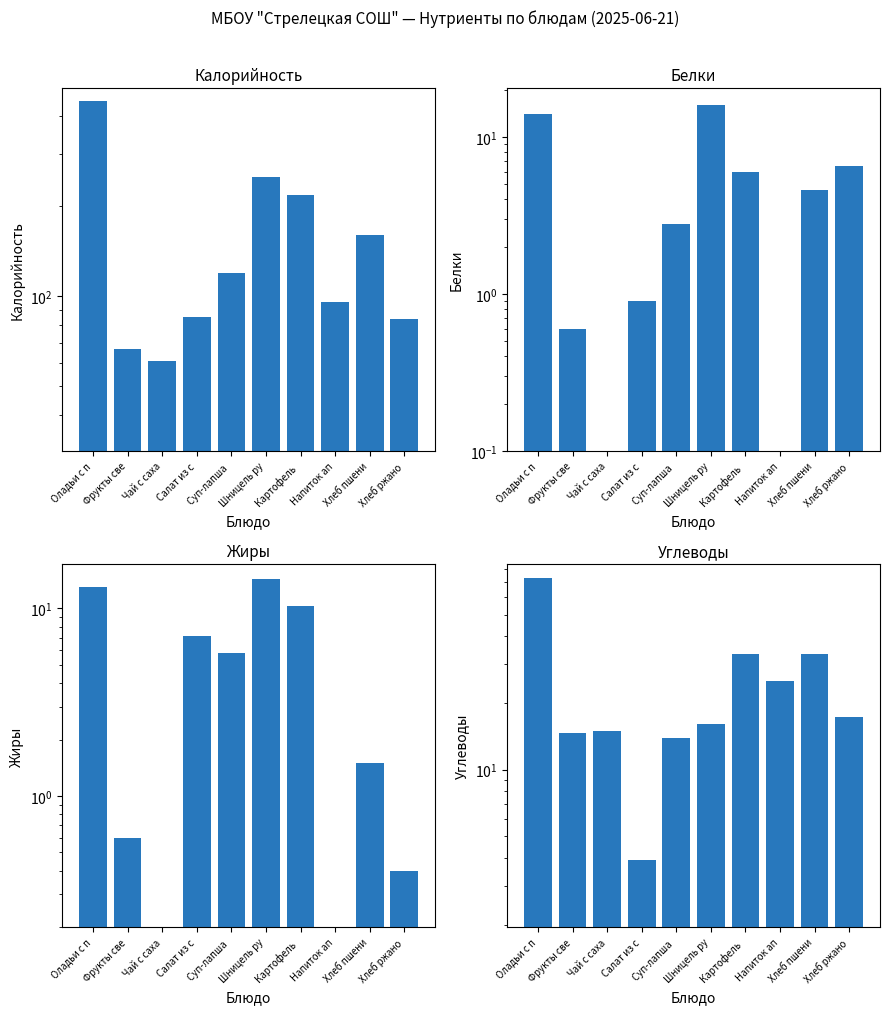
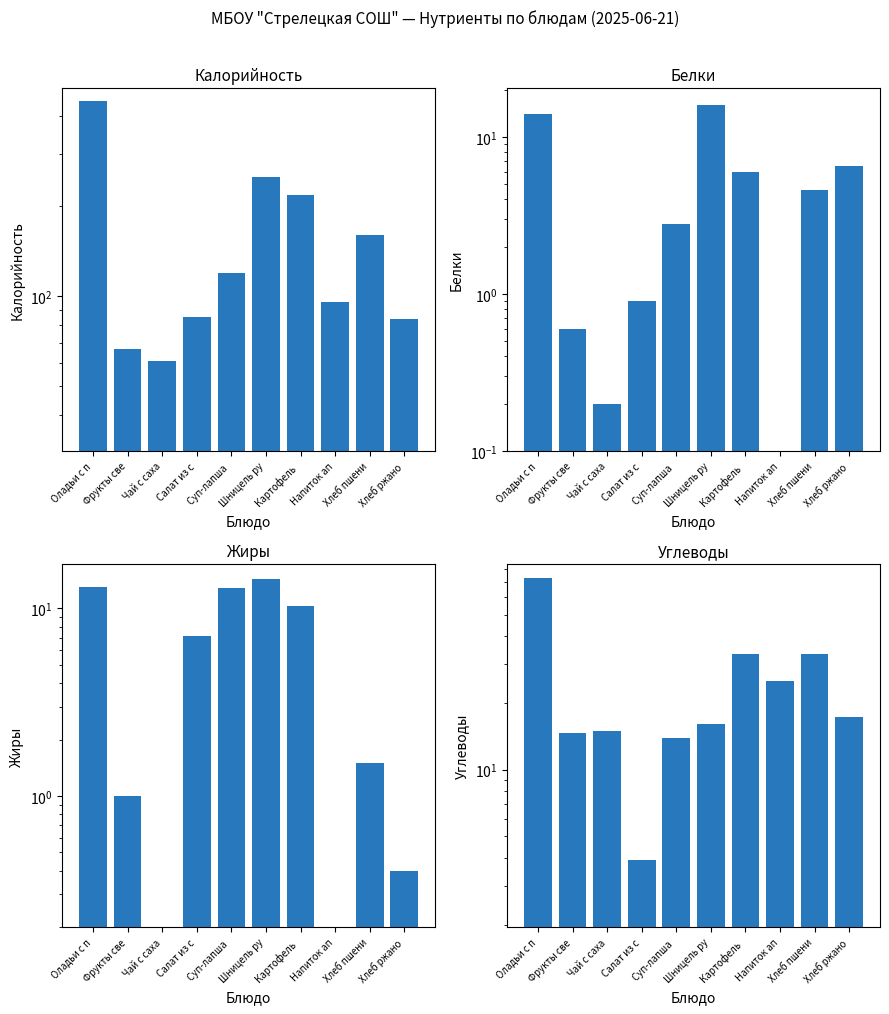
Белки, Чай с саха: 0.1 -> 0.2
Жиры, Фрукты све: 0.6 -> 1.0
Жиры, Суп-лапша: 5.8 -> 13
